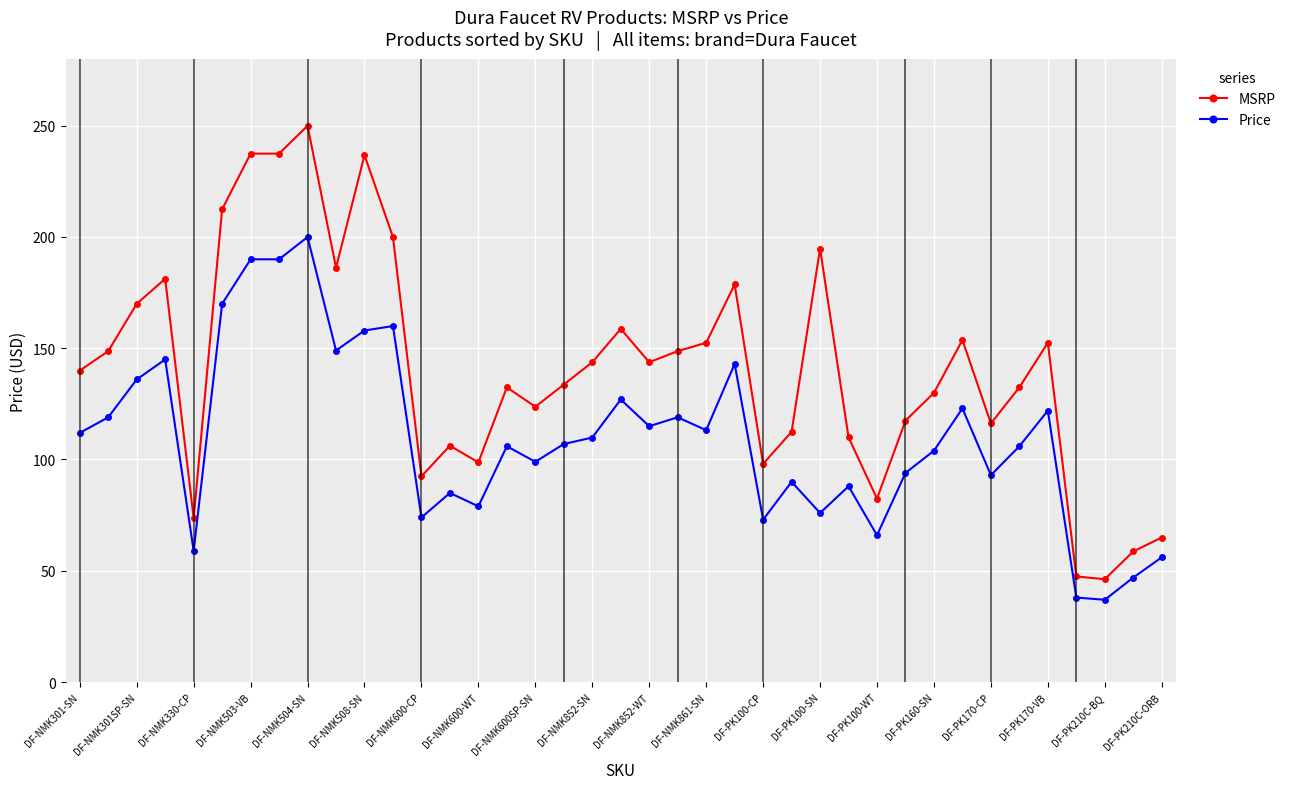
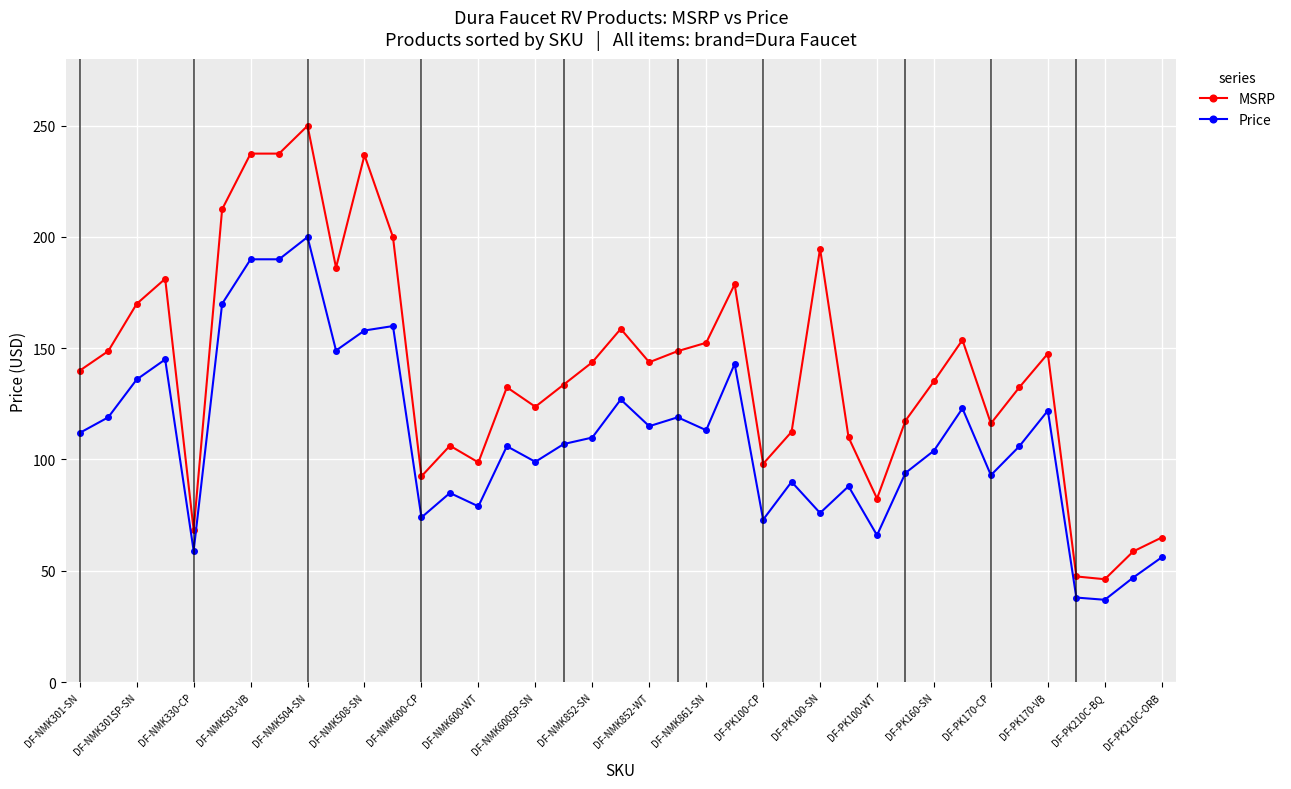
MSRP, DF-NMK330-CP: 74 -> 68
MSRP, DF-PK160-SN: 130 -> 135
MSRP, DF-PK170-VB: 152 -> 148
